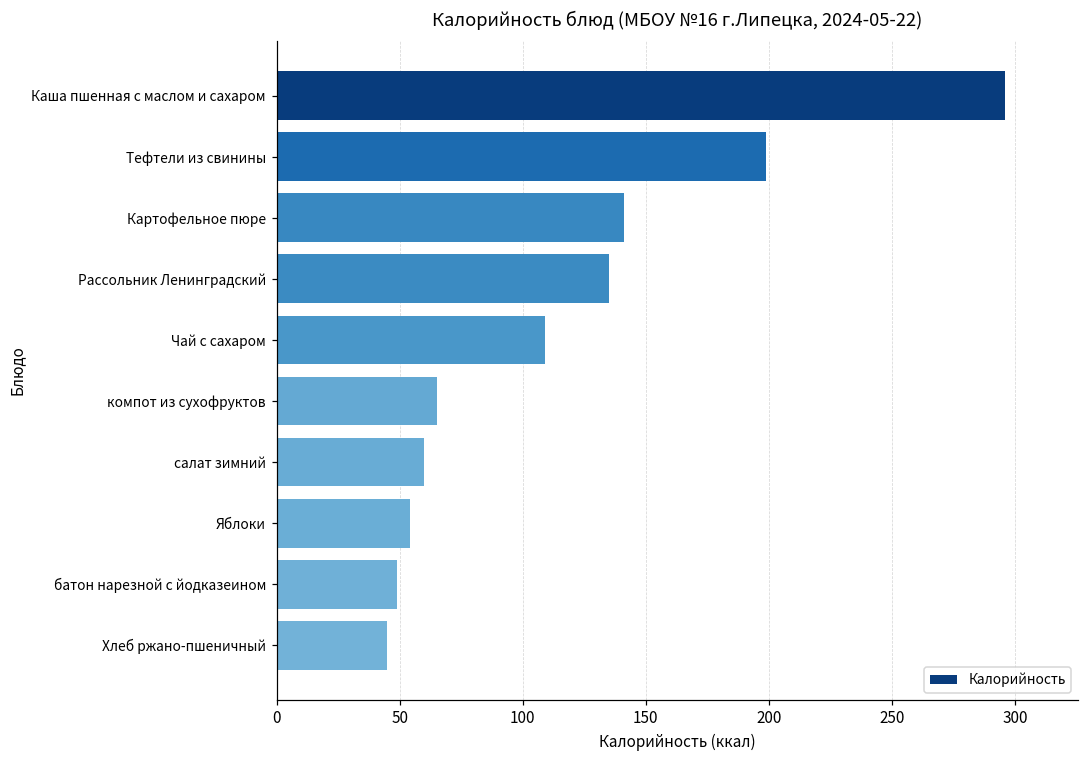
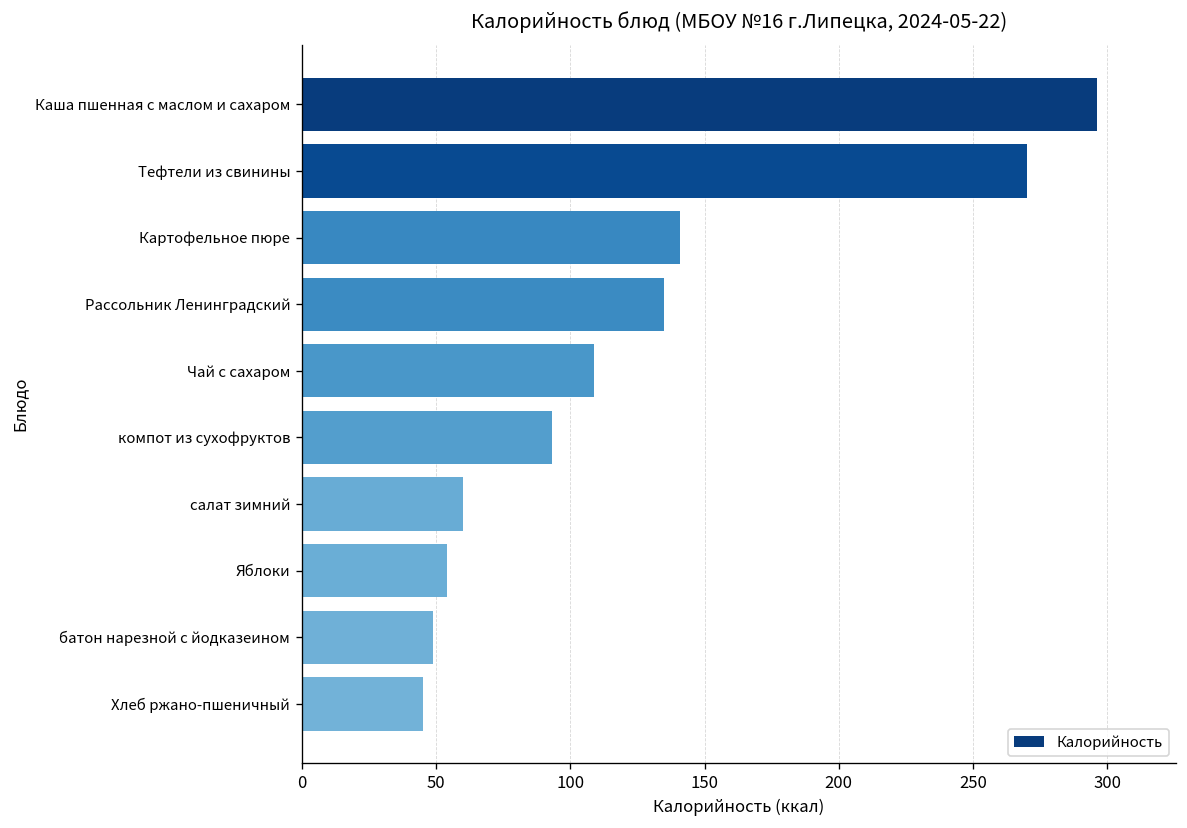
Тефтели из свинины: 199 -> 270
компот из сухофруктов: 65 -> 93
